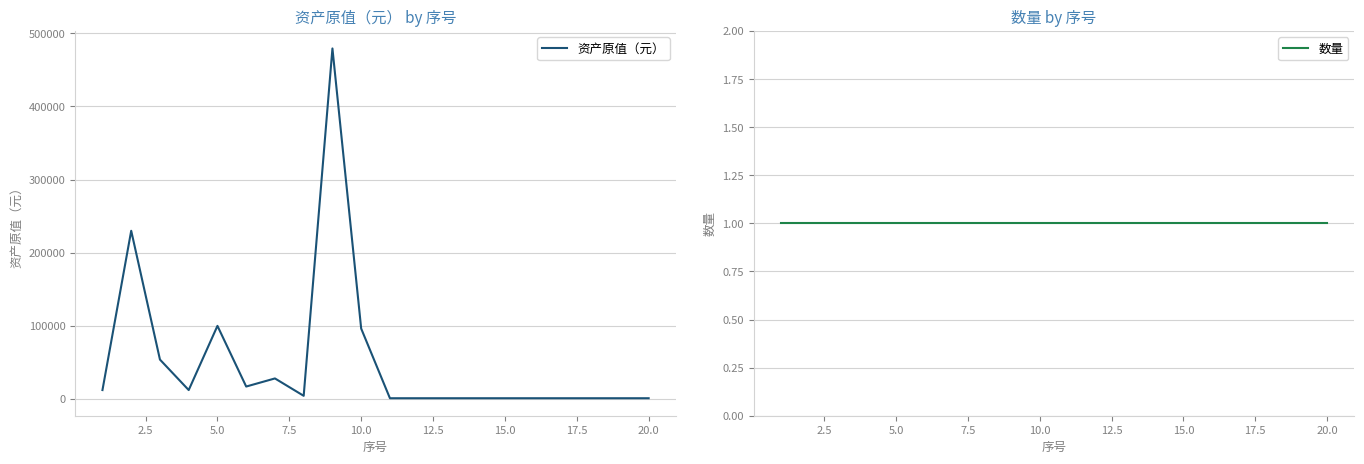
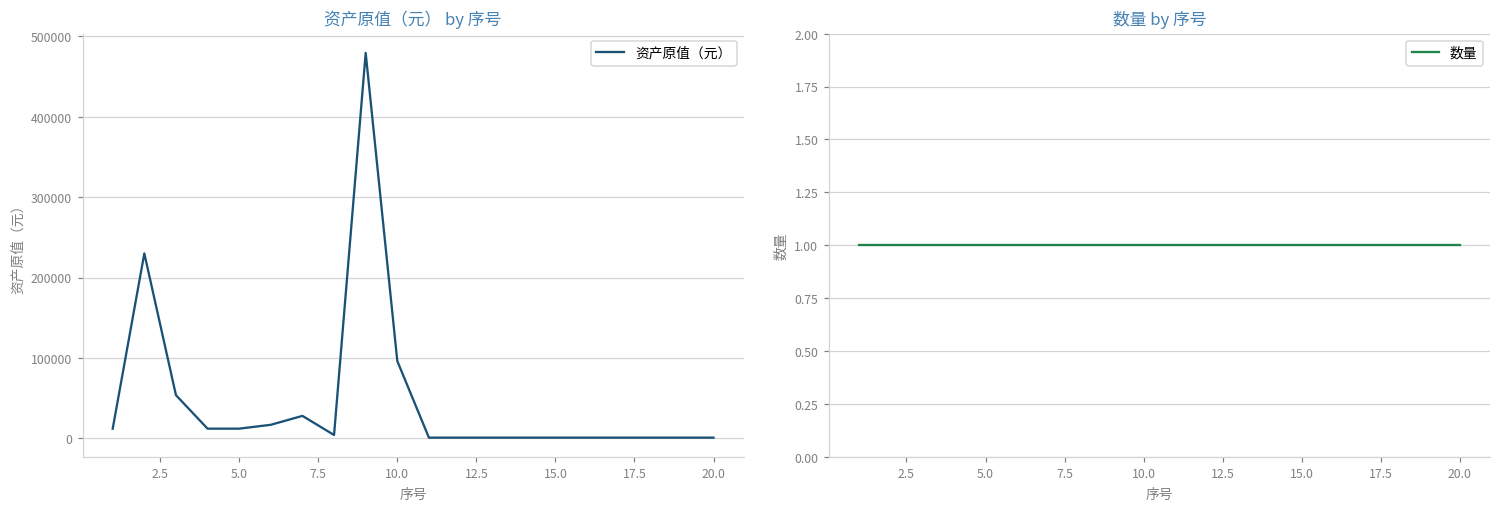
资产原值（元） by 序号, 5.0: 100000 -> 10000
